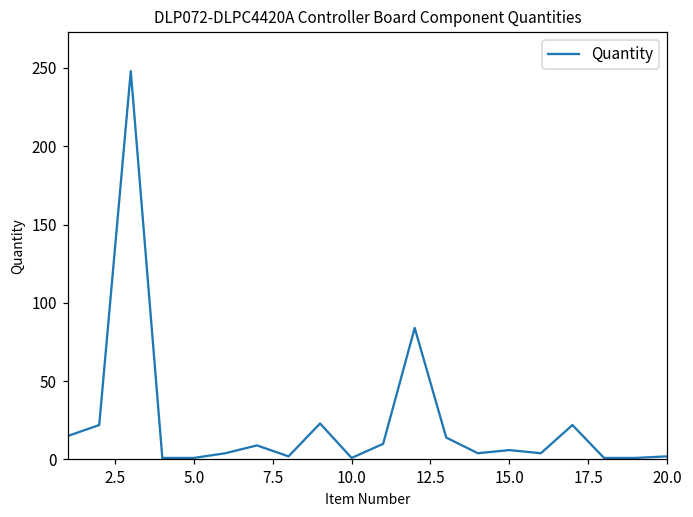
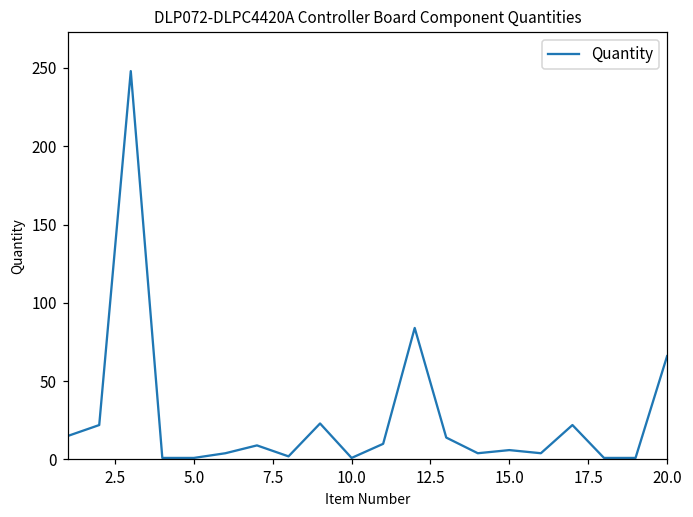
20.0: 2 -> 66
